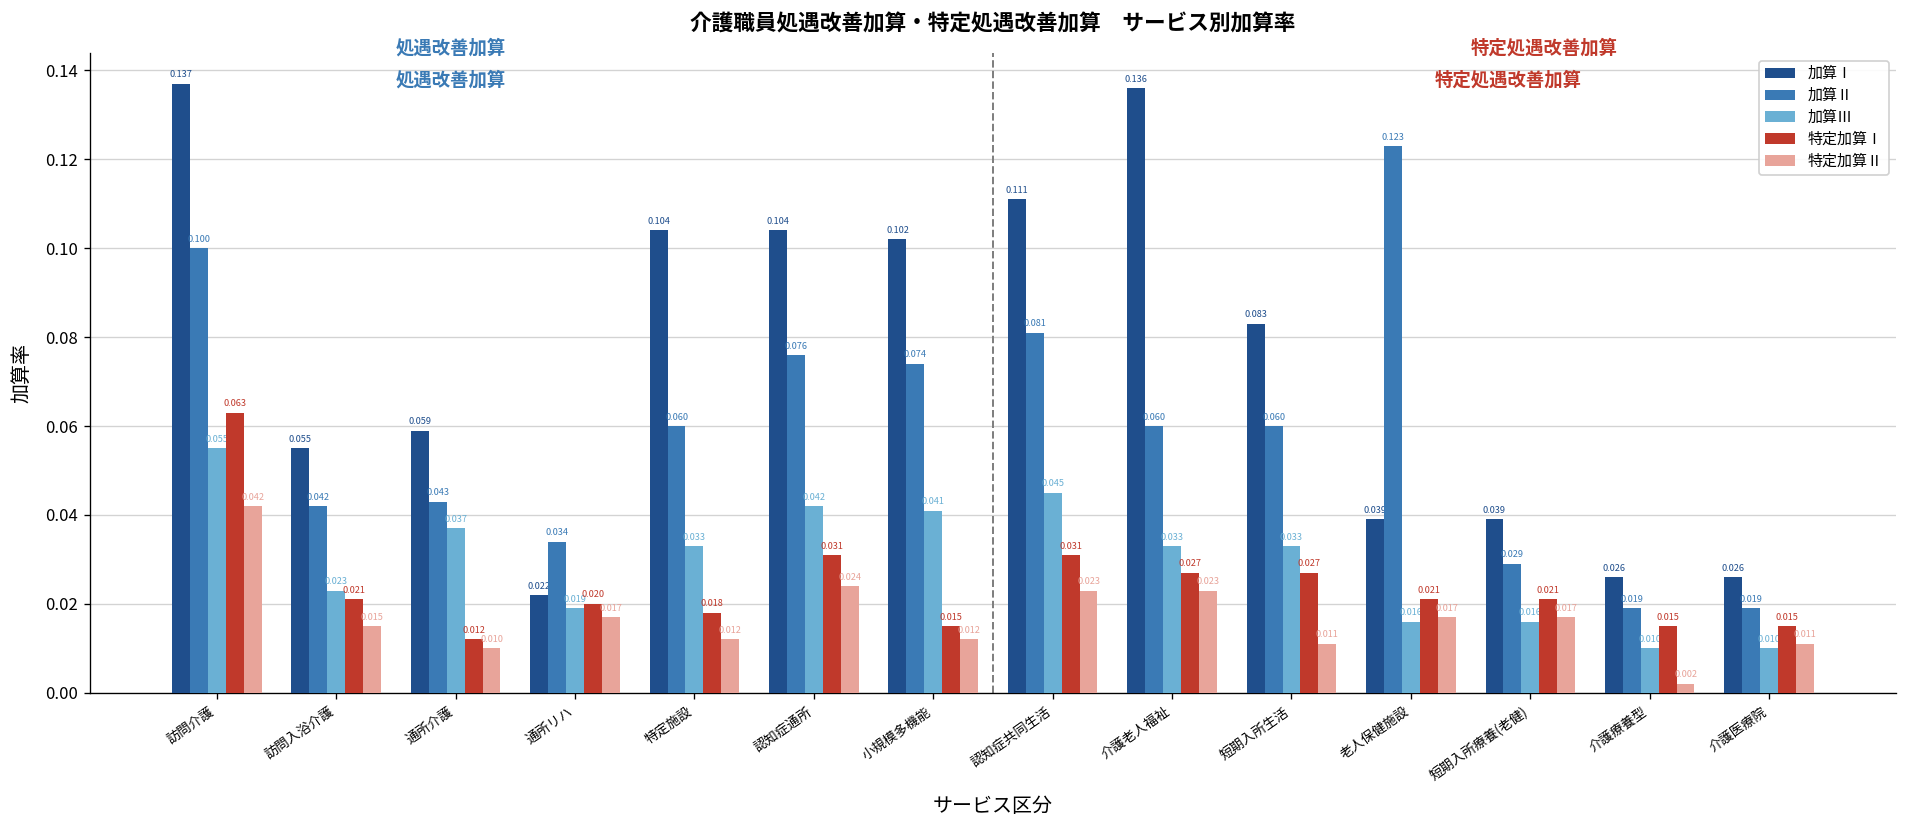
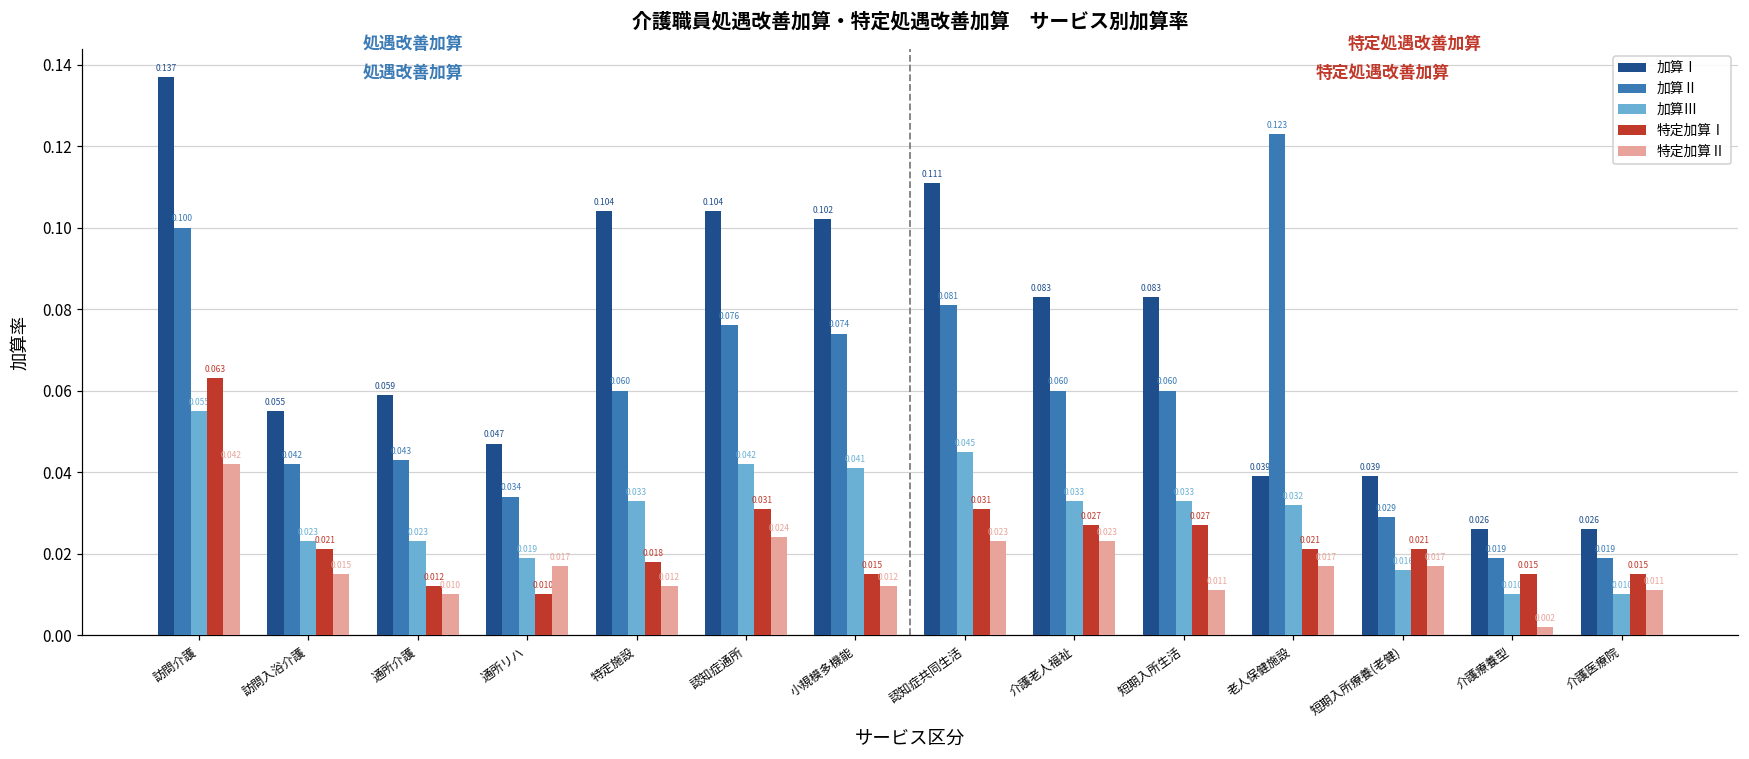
加算Ⅲ, 通所介護: 0.037 -> 0.023
加算Ⅰ, 通所リハ: 0.022 -> 0.047
特定加算Ⅰ, 通所リハ: 0.020 -> 0.010
加算Ⅰ, 介護老人福祉: 0.136 -> 0.083
加算Ⅲ, 老人保健施設: 0.016 -> 0.032
